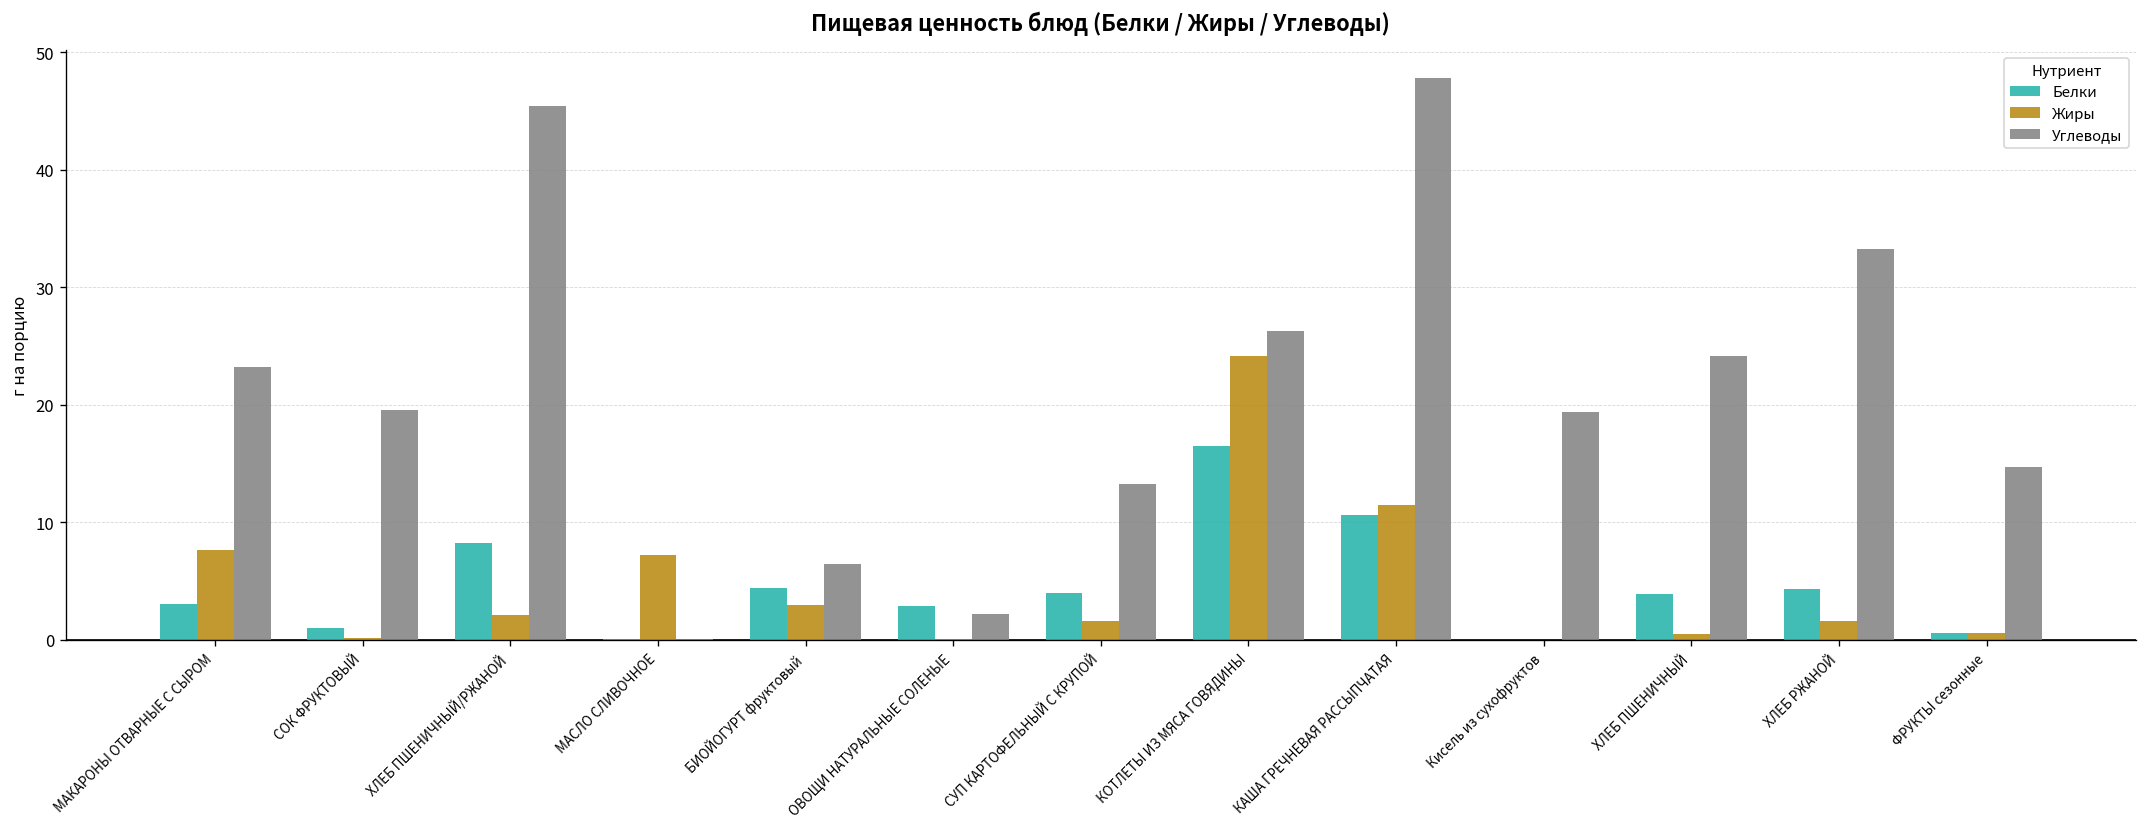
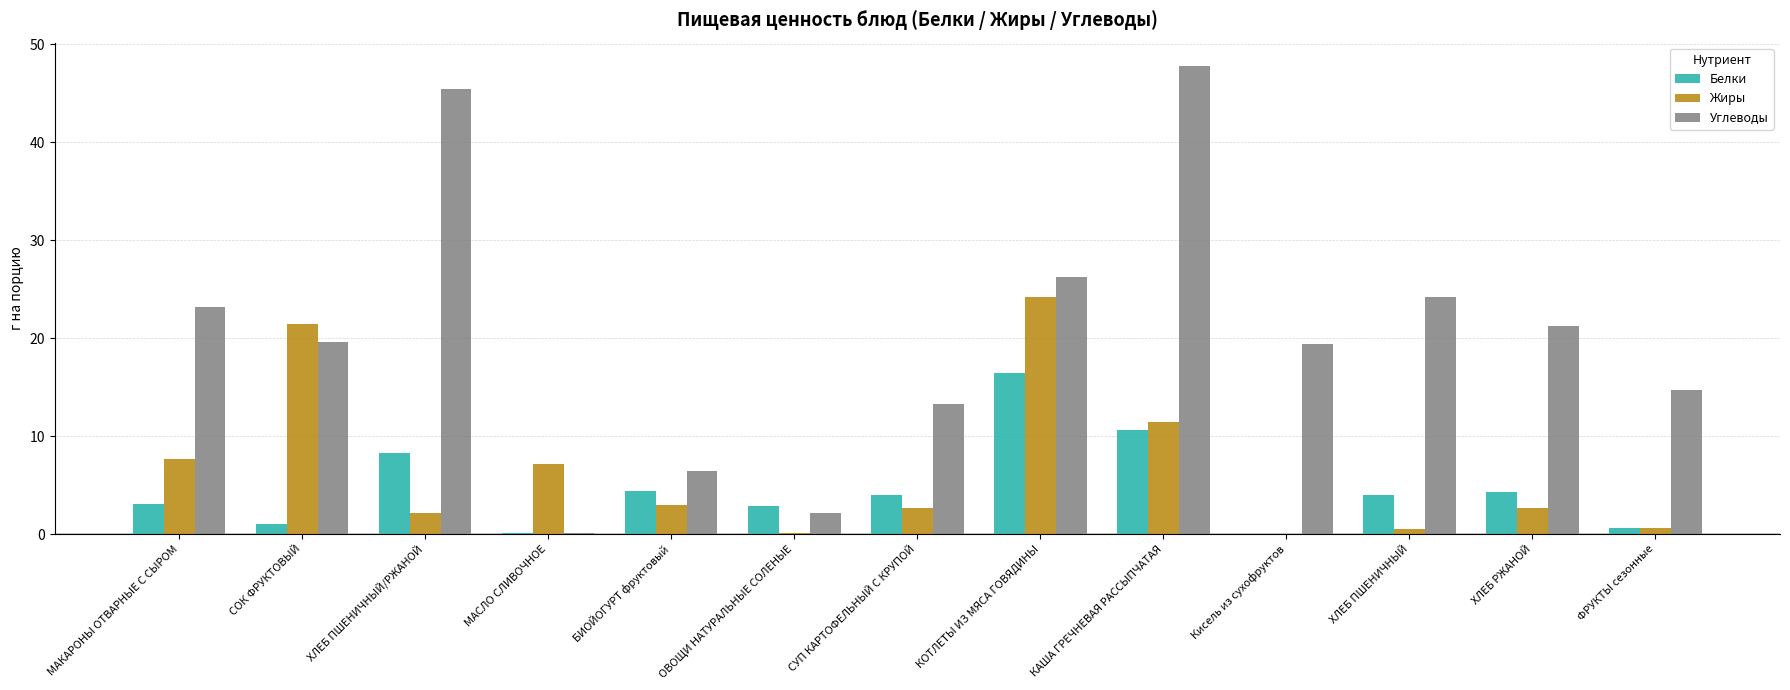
Жиры, СОК ФРУКТОВЫЙ: 0 -> 22
Жиры, СУП КАРТОФЕЛЬНЫЙ С КРУПОЙ: 2 -> 3
Жиры, ХЛЕБ РЖАНОЙ: 2 -> 3
Углеводы, ХЛЕБ РЖАНОЙ: 33 -> 21
